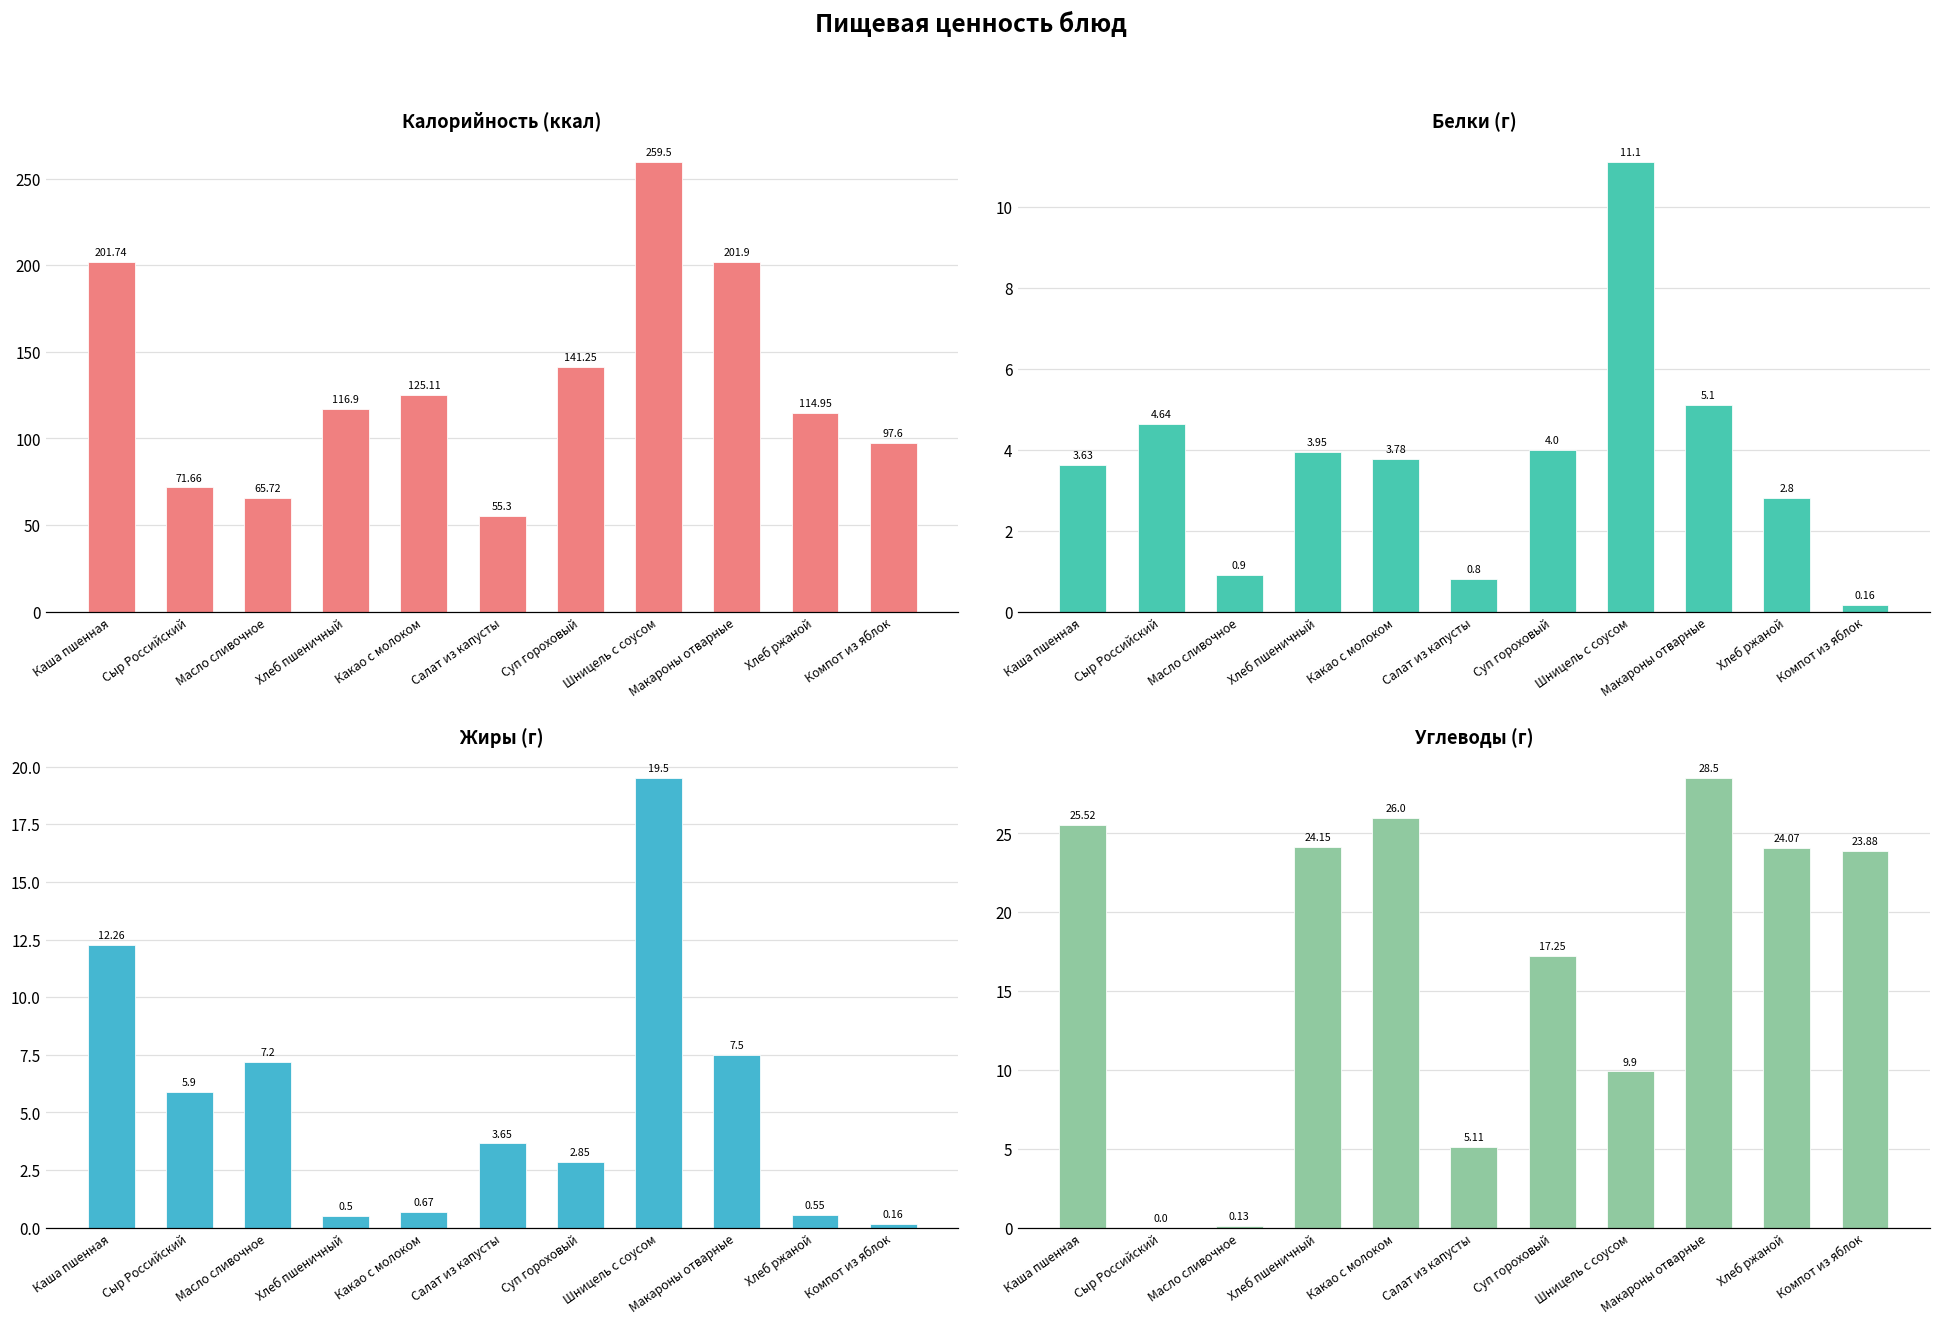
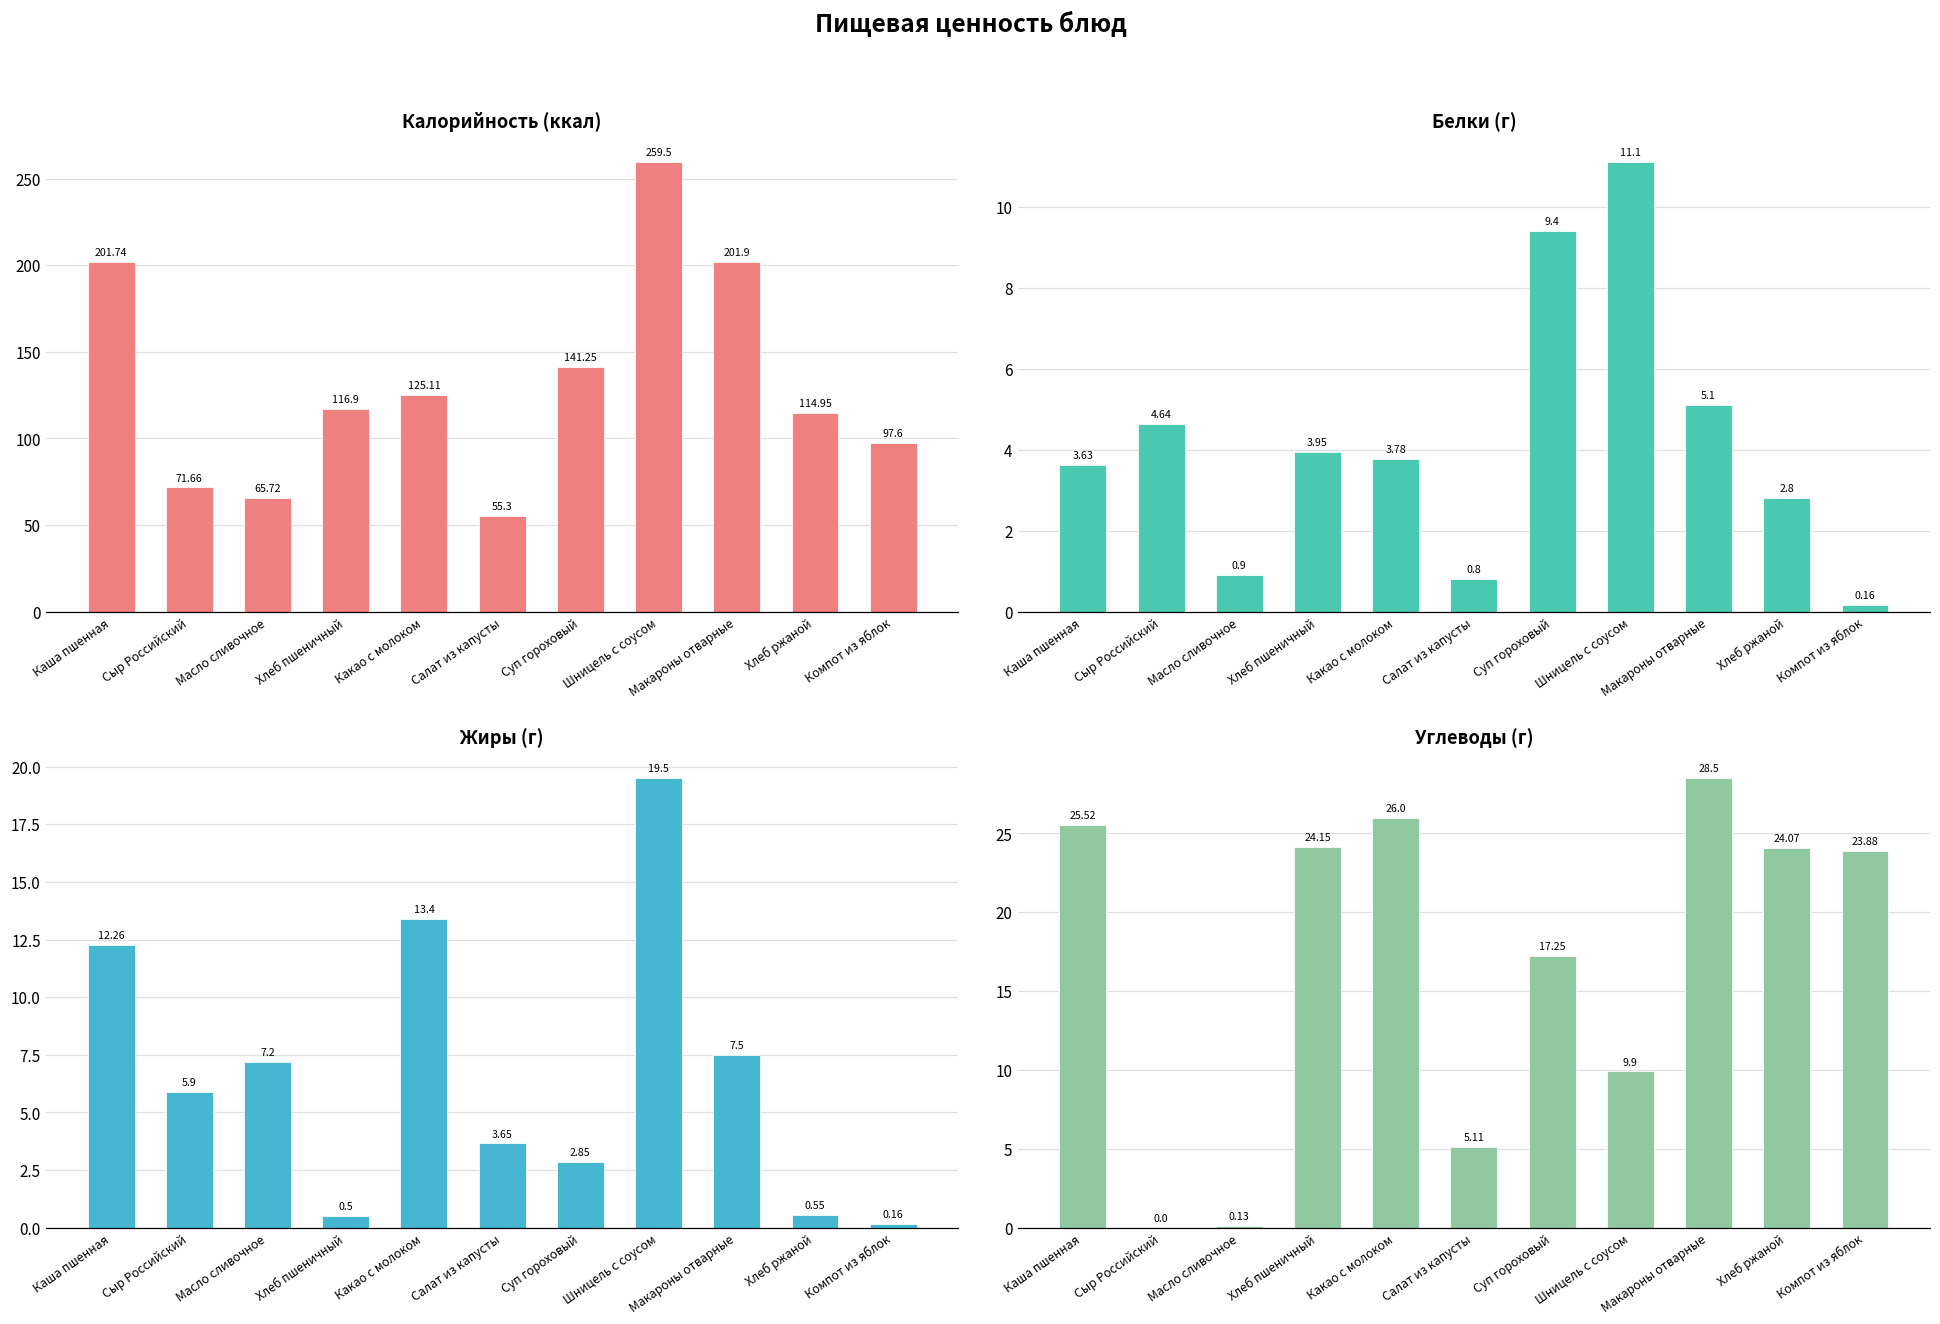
Белки (г), Суп гороховый: 4.0 -> 9.4
Жиры (г), Какао с молоком: 0.67 -> 13.4
